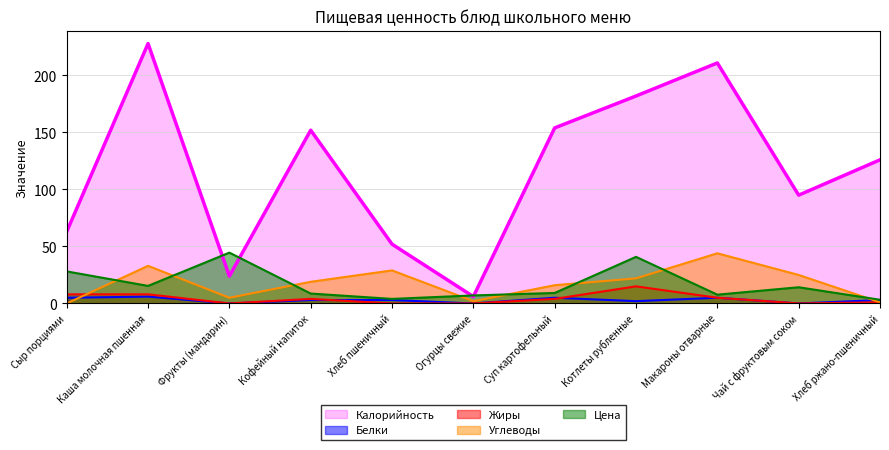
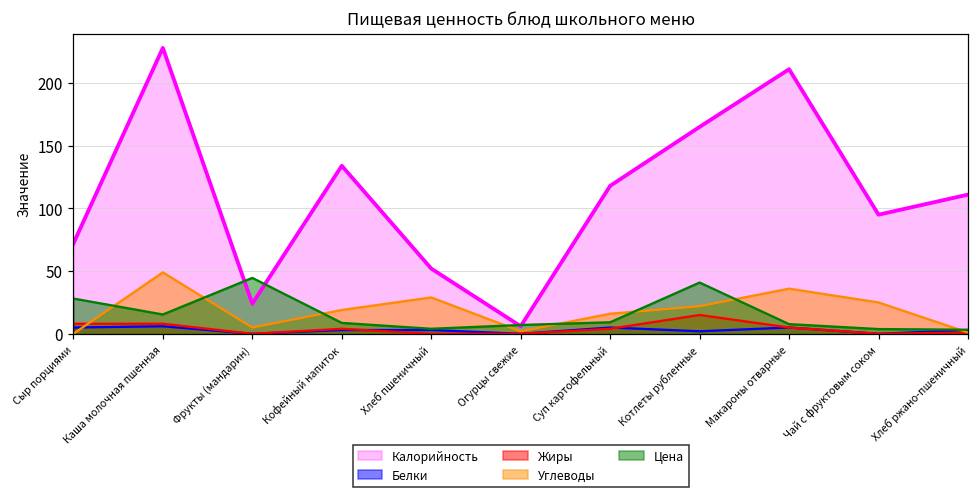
Калорийность, Сыр порциями: 63 -> 72
Углеводы, Каша молочная пшенная: 33 -> 49
Калорийность, Кофейный напиток: 152 -> 134
Калорийность, Суп картофельный: 154 -> 118
Калорийность, Котлеты рубленные: 182 -> 165
Углеводы, Макароны отварные: 44 -> 36
Цена, Чай с фруктовым соком: 14 -> 4
Калорийность, Хлеб ржано-пшеничный: 126 -> 111
